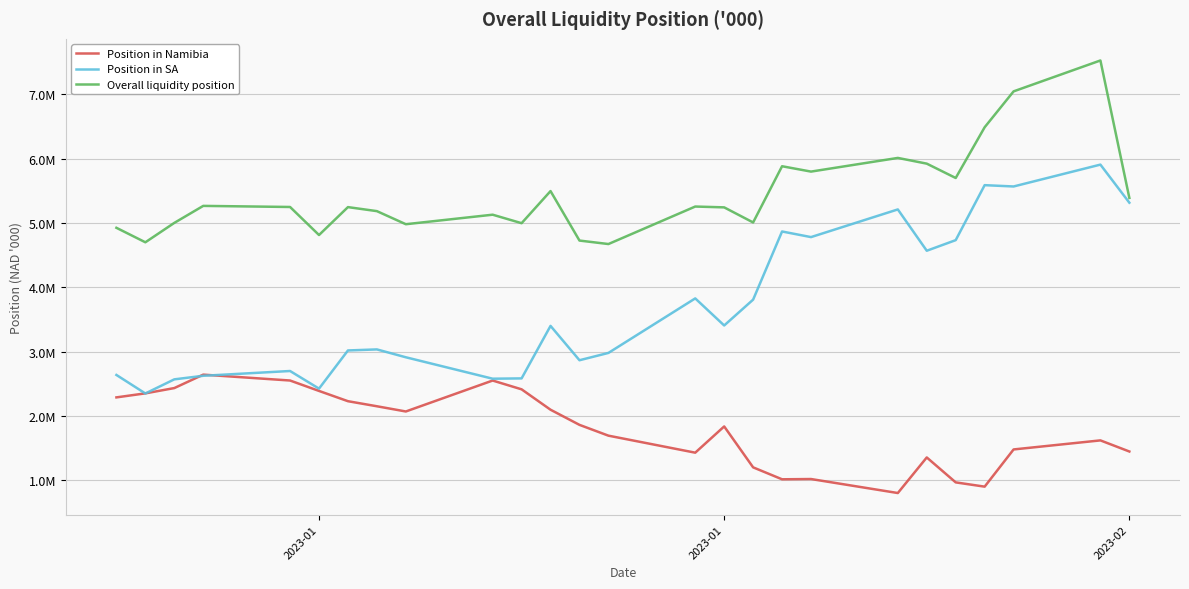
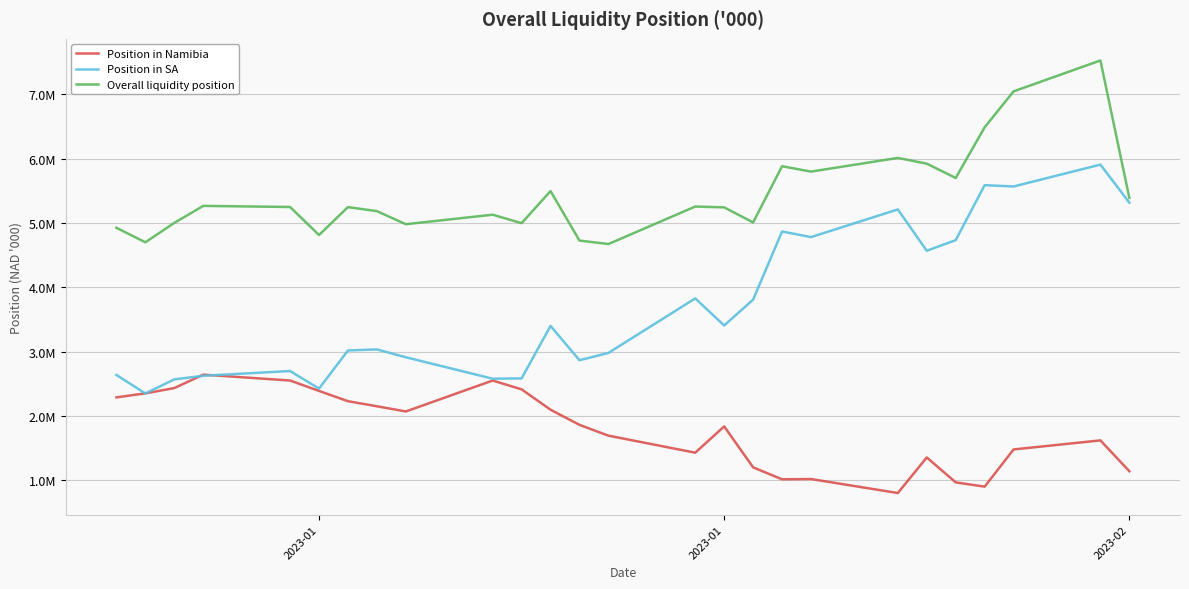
Position in Namibia, 2023-02: 1400000 -> 1100000
